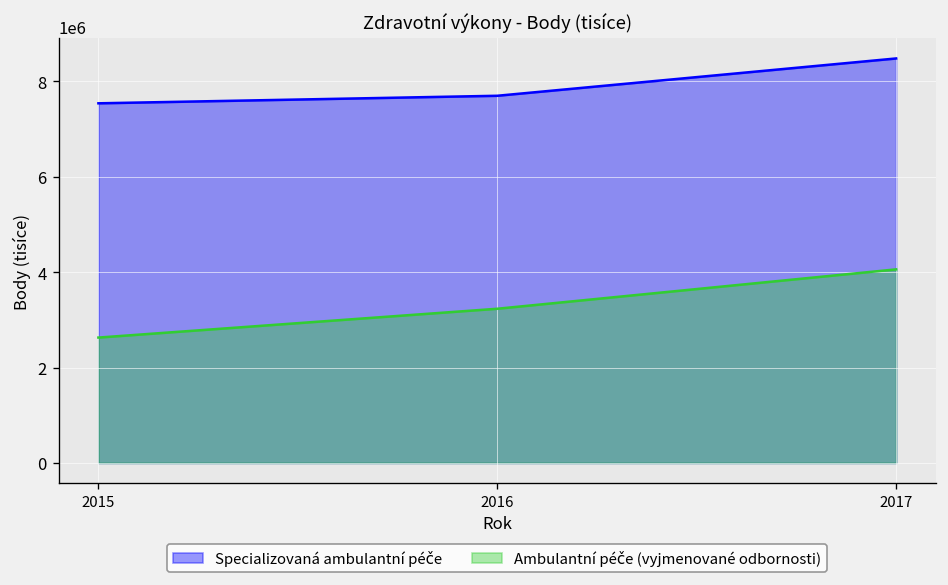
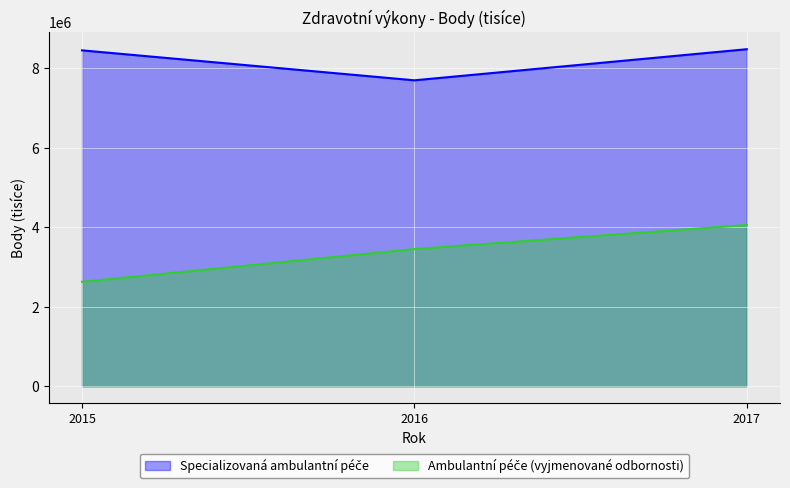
Specializovaná ambulantní péče, 2015: 7500000 -> 8500000
Ambulantní péče (vyjmenované odbornosti), 2016: 3200000 -> 3500000
